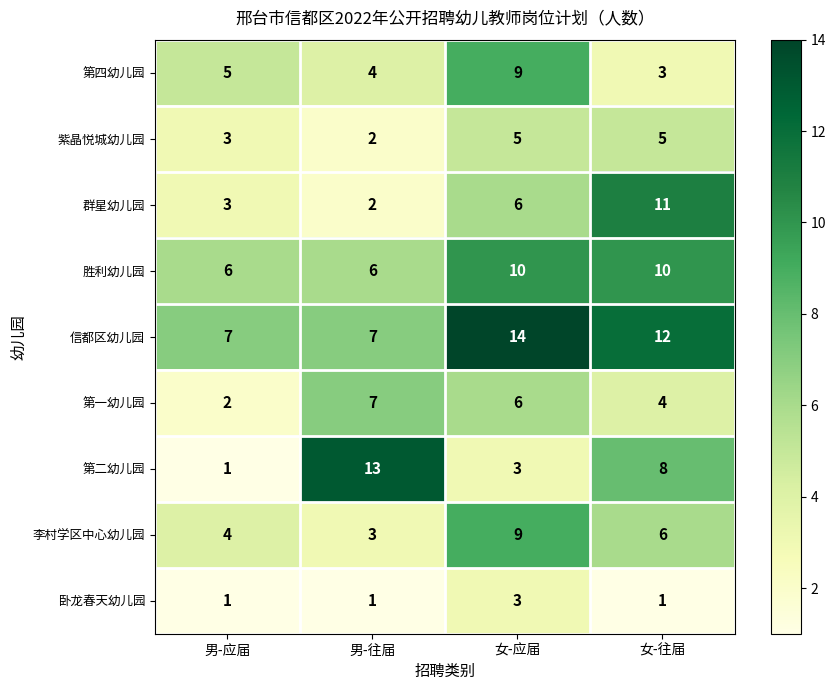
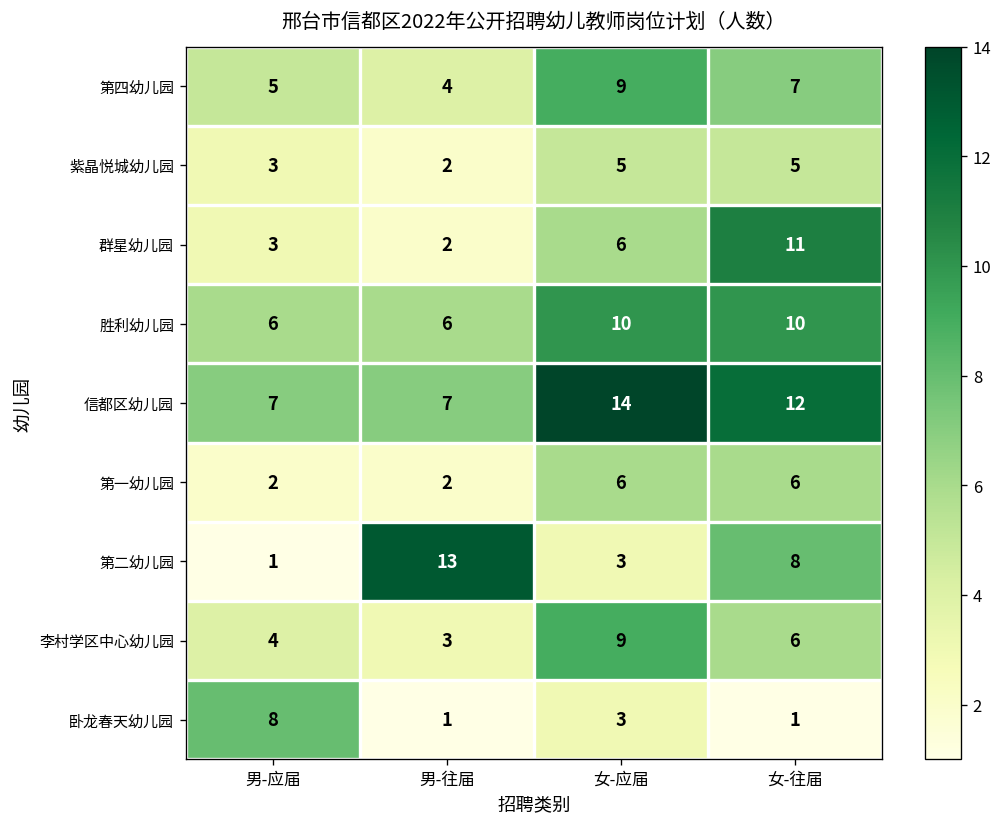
第四幼儿园, 女-往届: 3 -> 7
第一幼儿园, 男-往届: 7 -> 2
第一幼儿园, 女-往届: 4 -> 6
卧龙春天幼儿园, 男-应届: 1 -> 8
